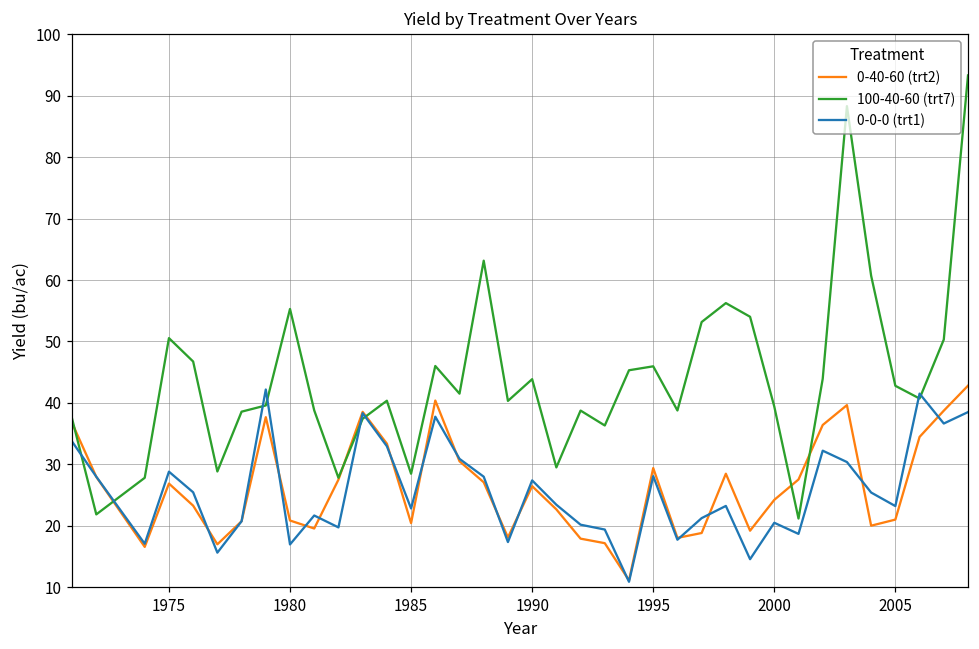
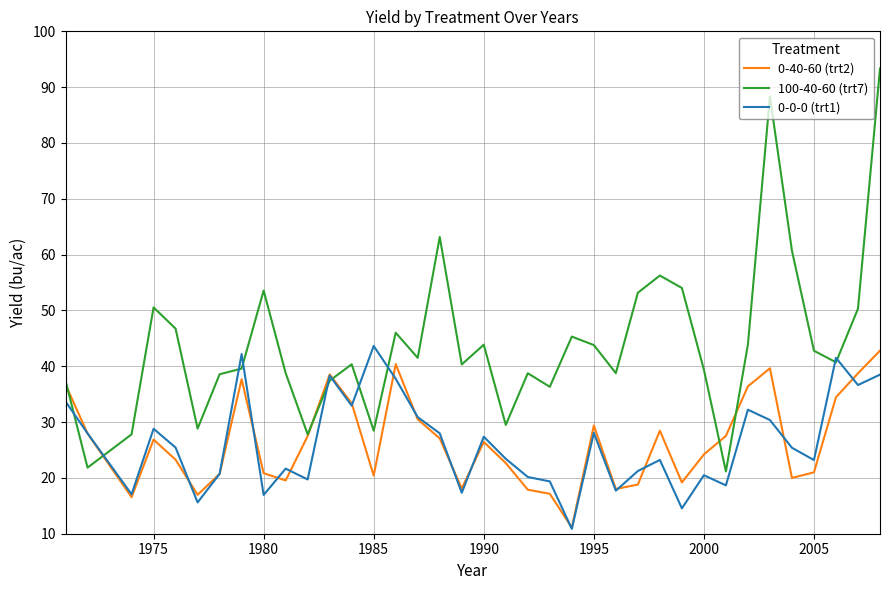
100-40-60 (trt7), 1980: 55 -> 54
0-0-0 (trt1), 1985: 23 -> 44
100-40-60 (trt7), 1995: 46 -> 44
